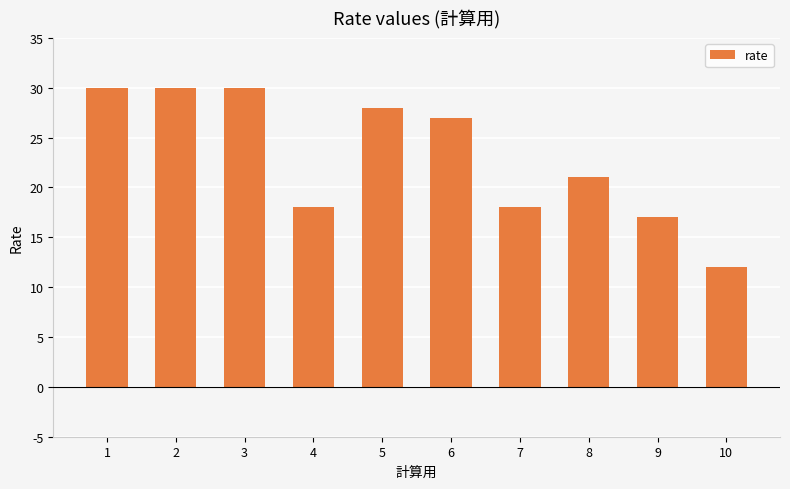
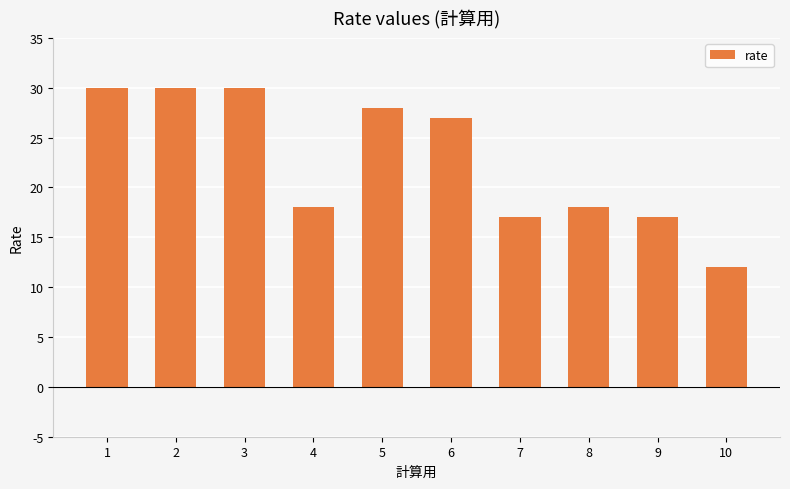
7: 18 -> 17
8: 21 -> 18
